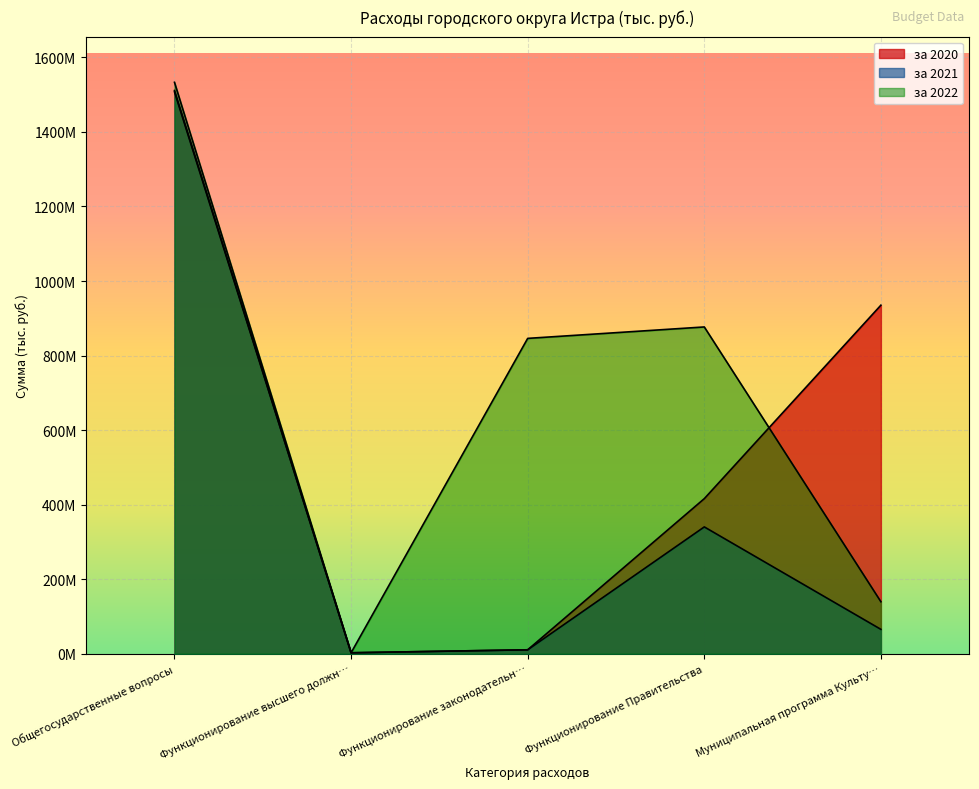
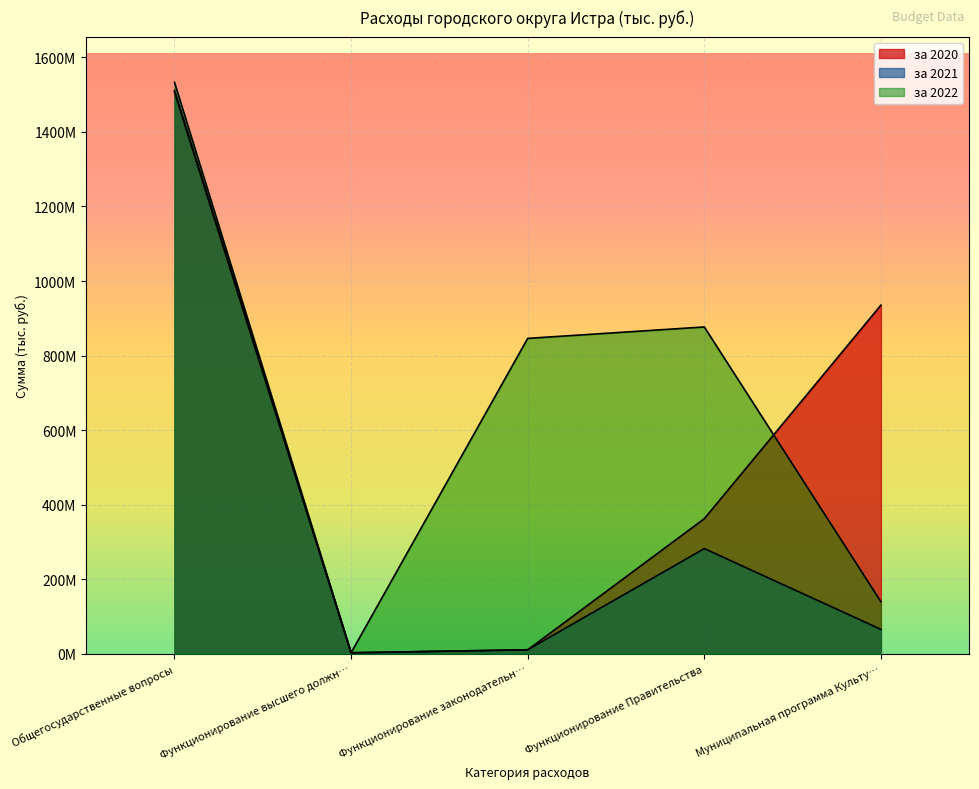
за 2020, Функционирование Правительства: 420000000 -> 360000000
за 2021, Функционирование Правительства: 340000000 -> 280000000
